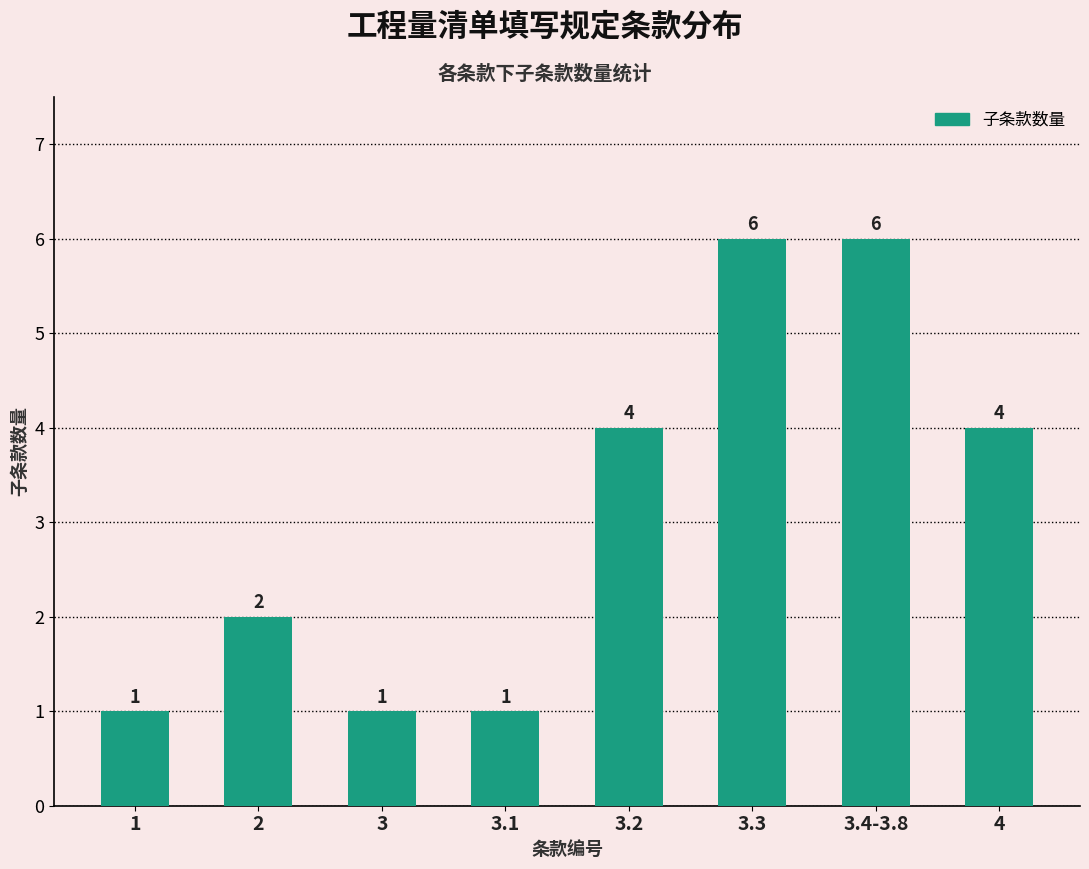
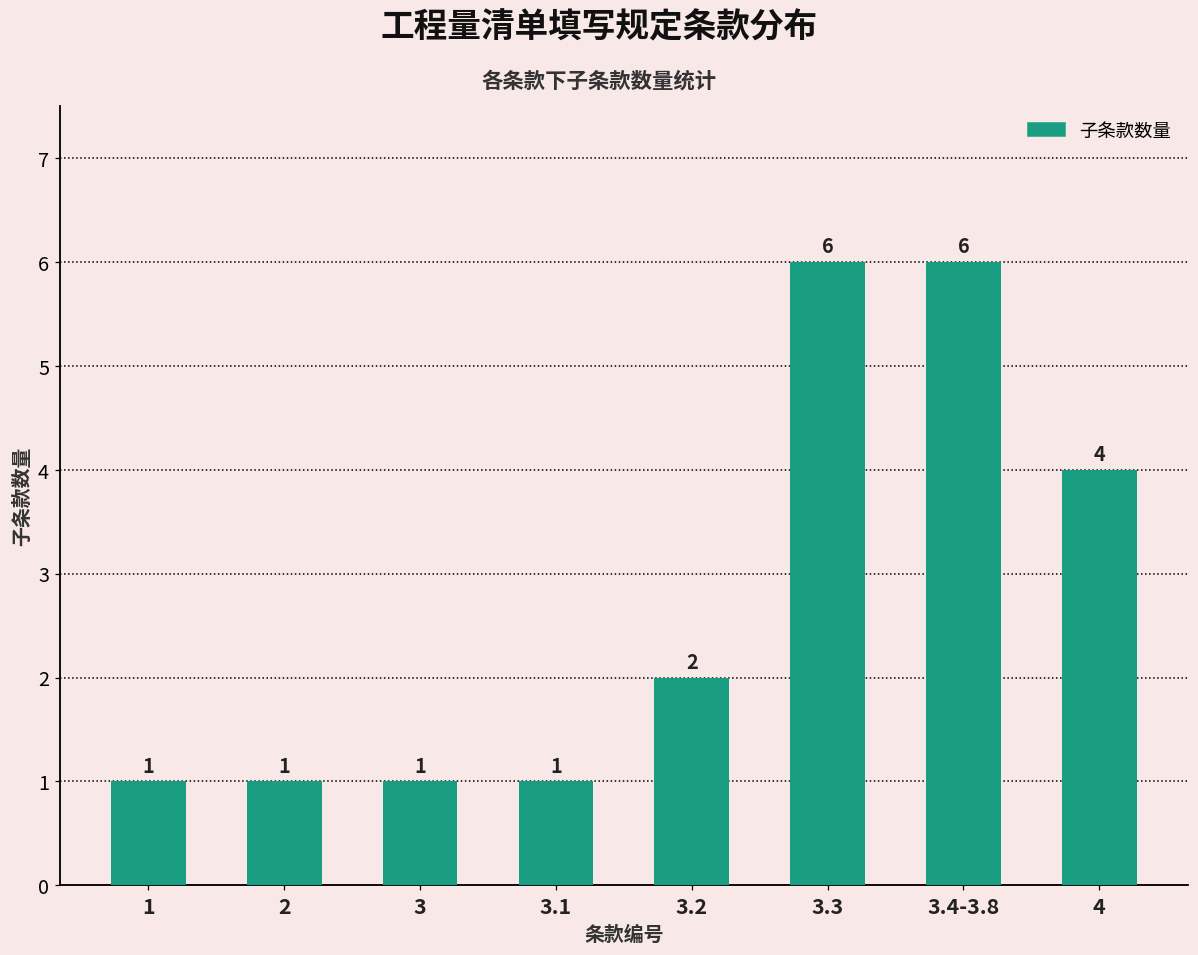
2: 2 -> 1
3.2: 4 -> 2
